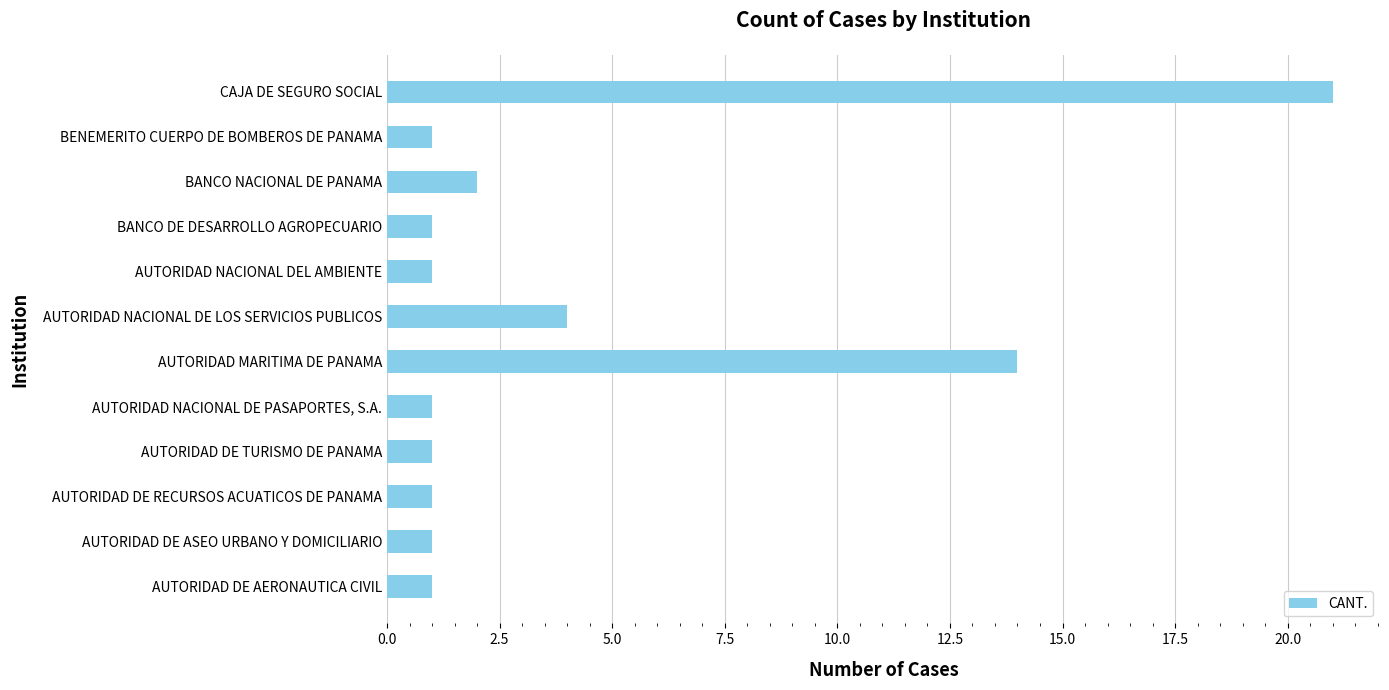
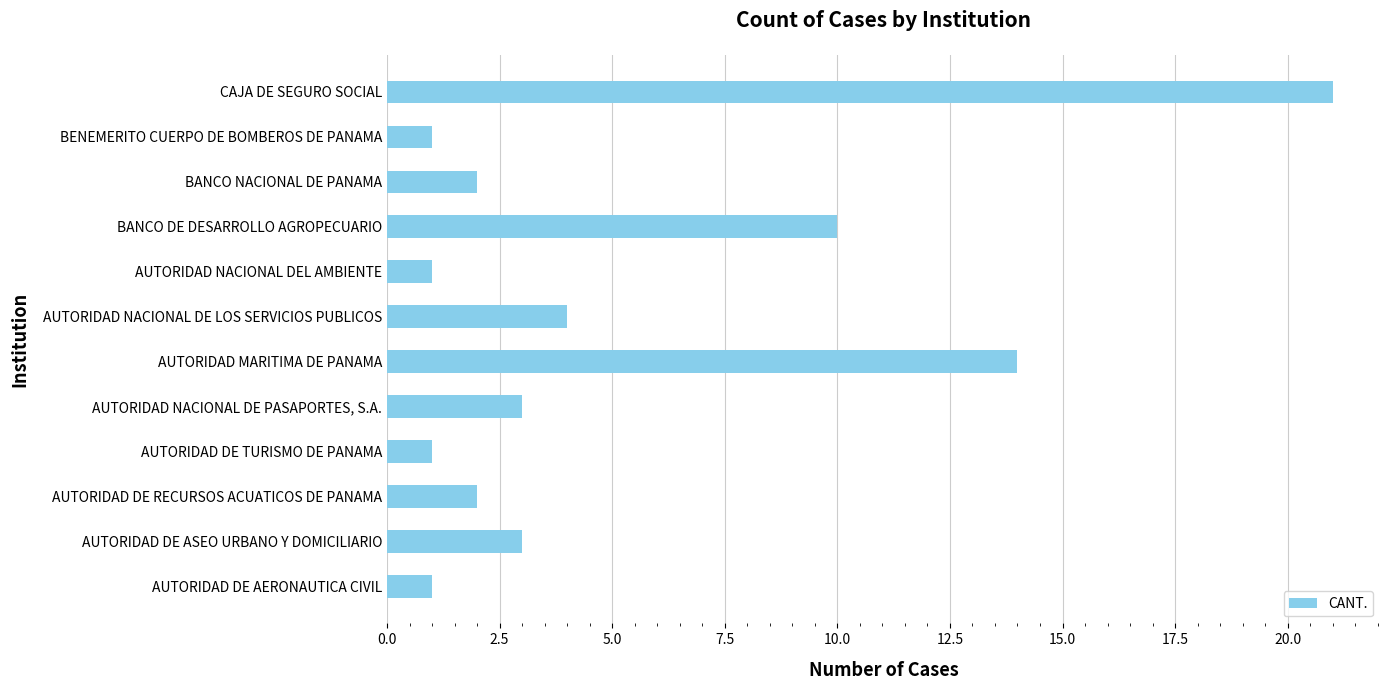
BANCO DE DESARROLLO AGROPECUARIO: 1 -> 10
AUTORIDAD NACIONAL DE PASAPORTES, S.A.: 1 -> 3
AUTORIDAD DE RECURSOS ACUATICOS DE PANAMA: 1 -> 2
AUTORIDAD DE ASEO URBANO Y DOMICILIARIO: 1 -> 3
